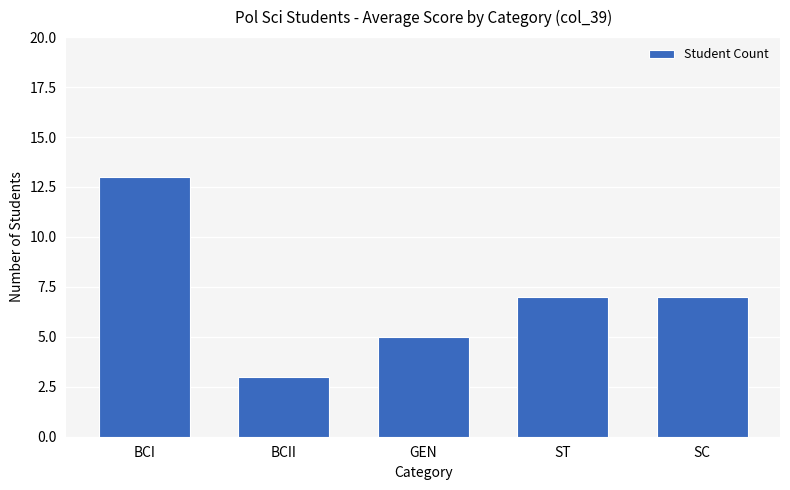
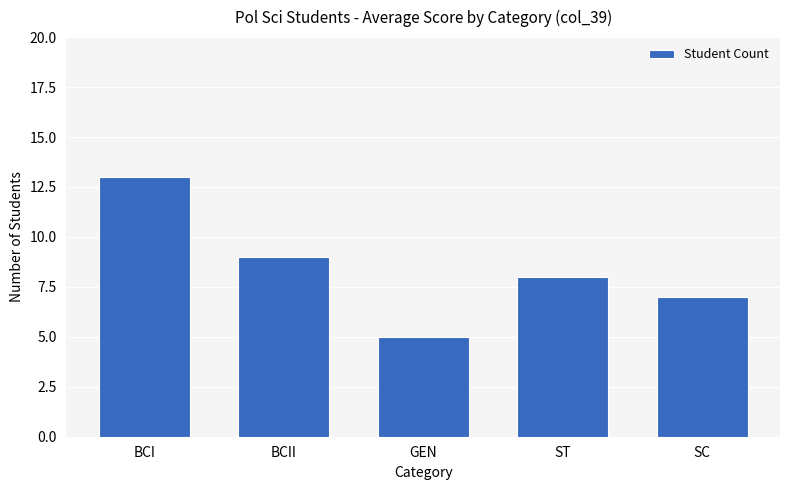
BCII: 3 -> 9
ST: 7 -> 8
